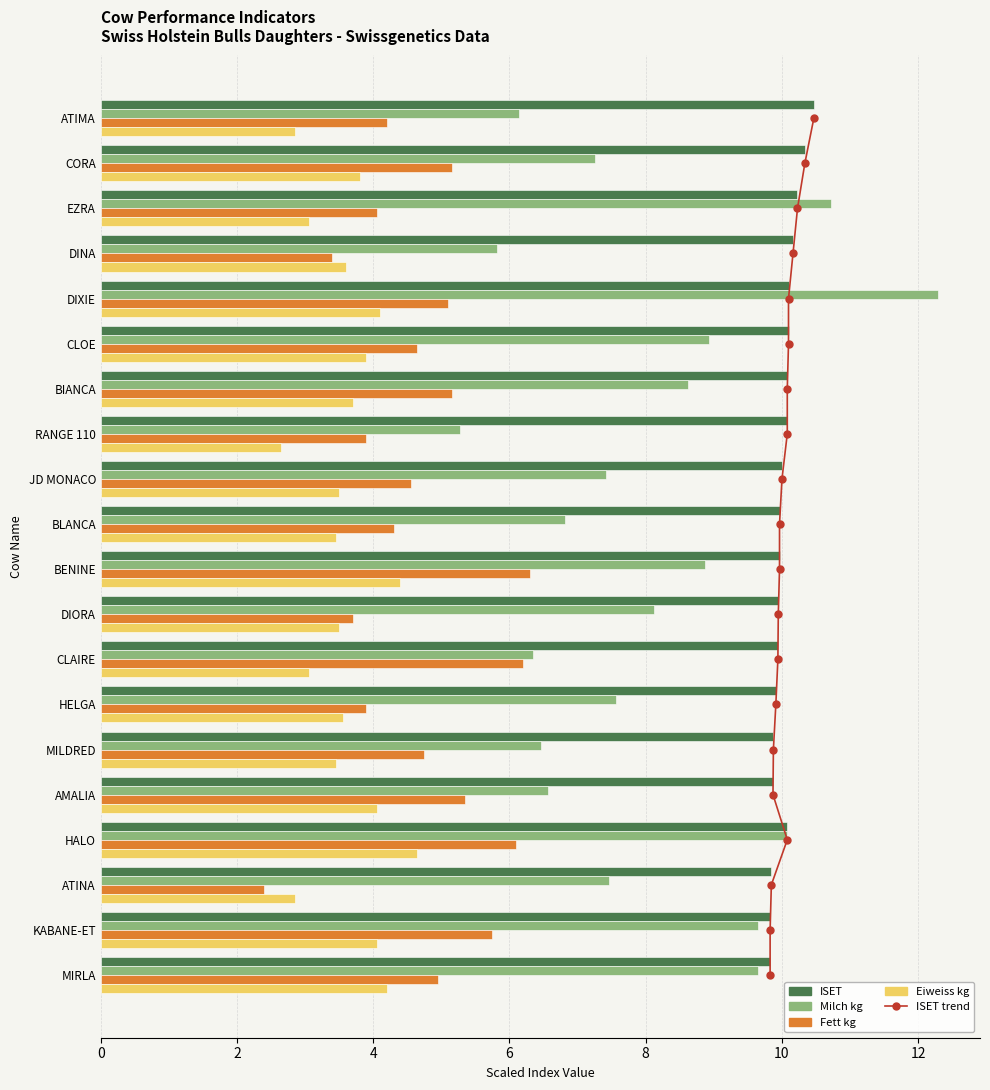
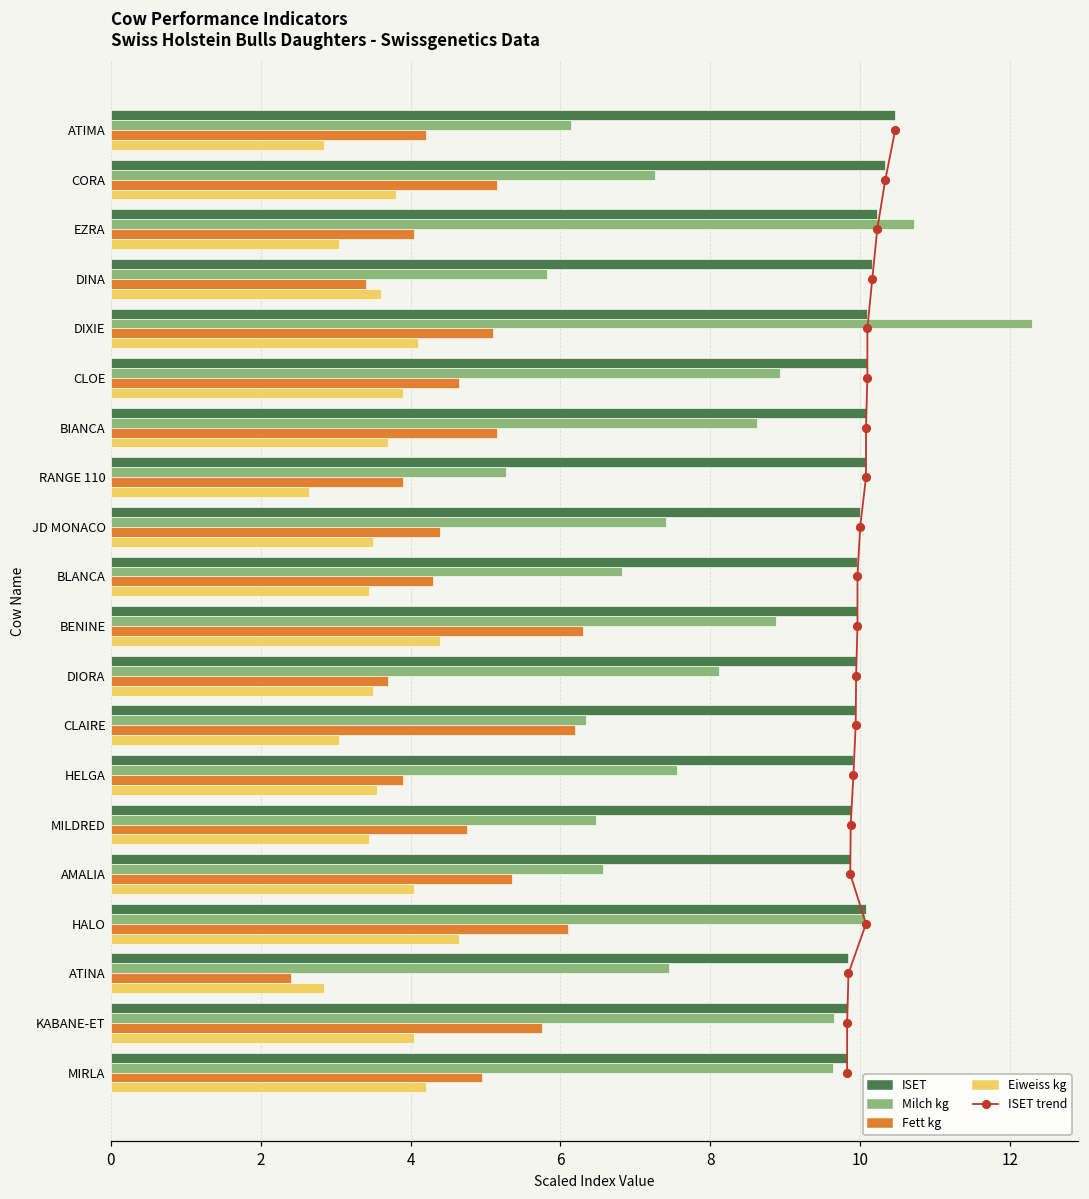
Fett kg, JD MONACO: 4.6 -> 4.4
